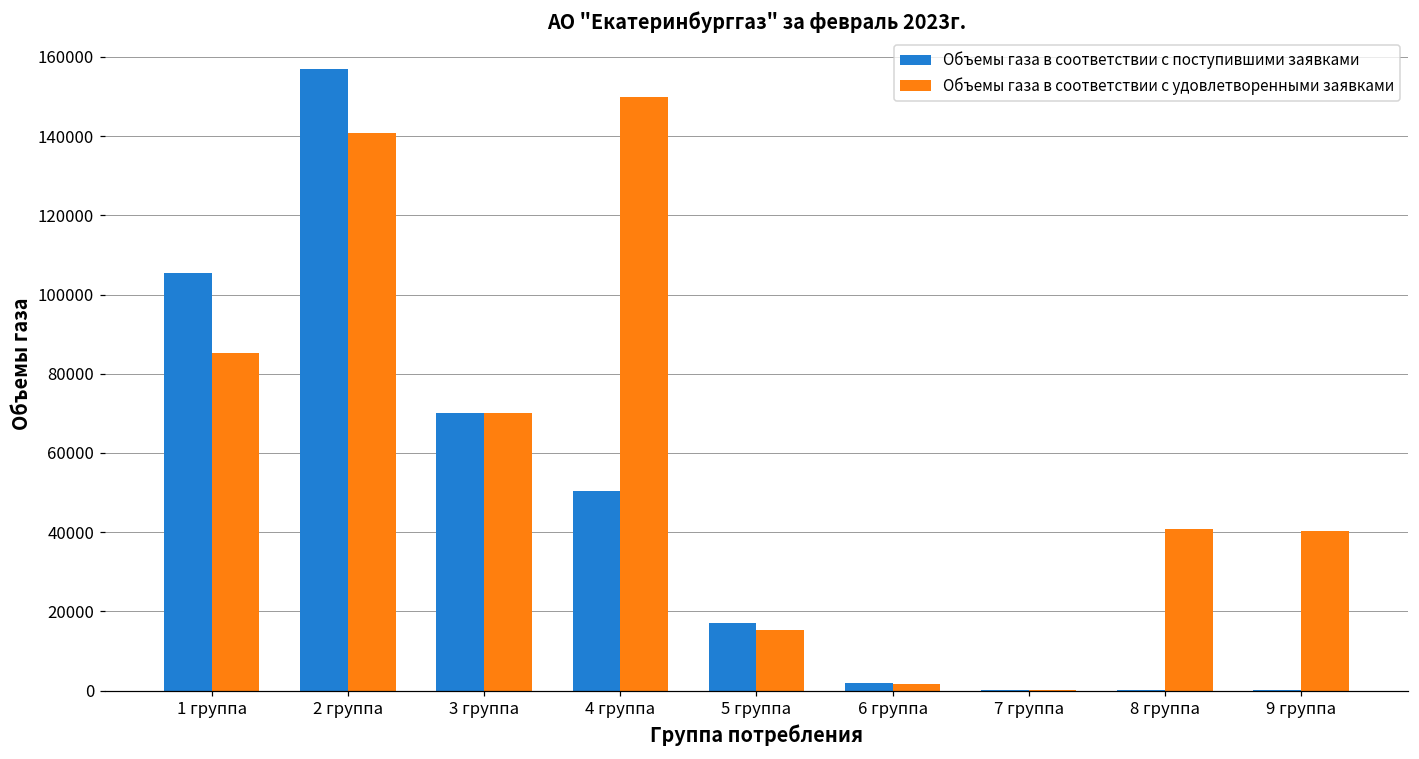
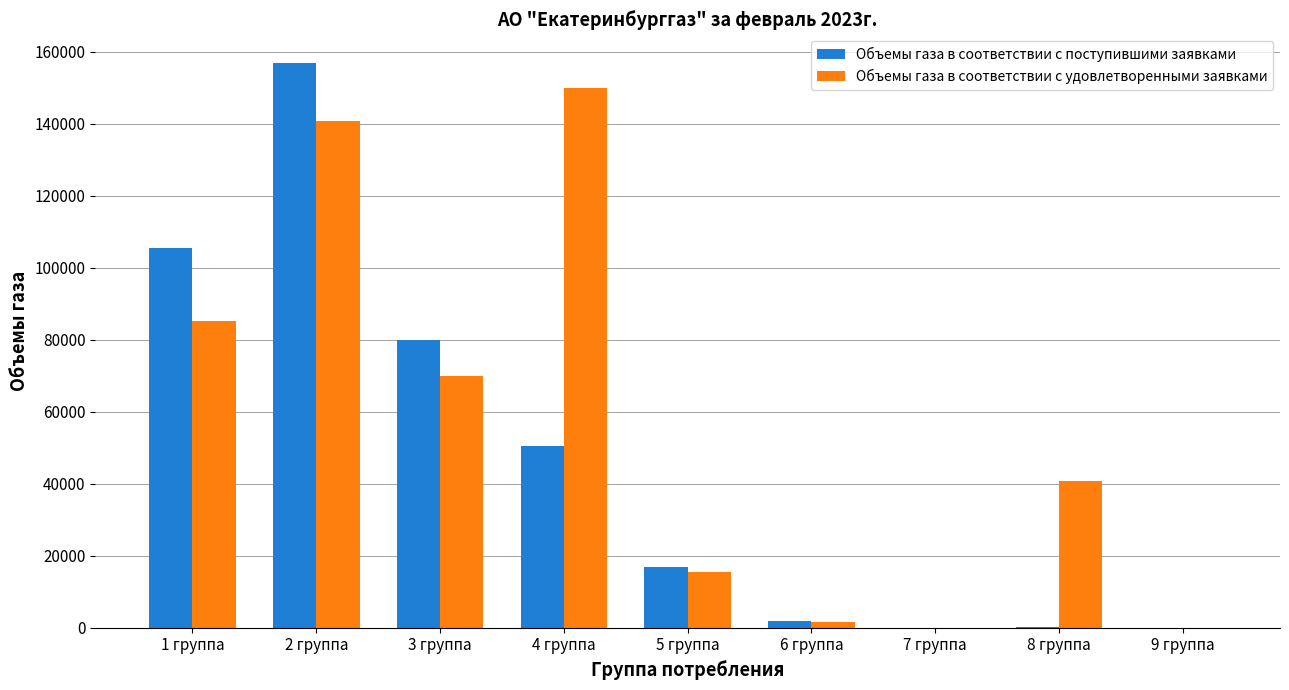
Объемы газа в соответствии с поступившими заявками, 3 группа: 70000 -> 80000
Объемы газа в соответствии с удовлетворенными заявками, 9 группа: 40000 -> 0
